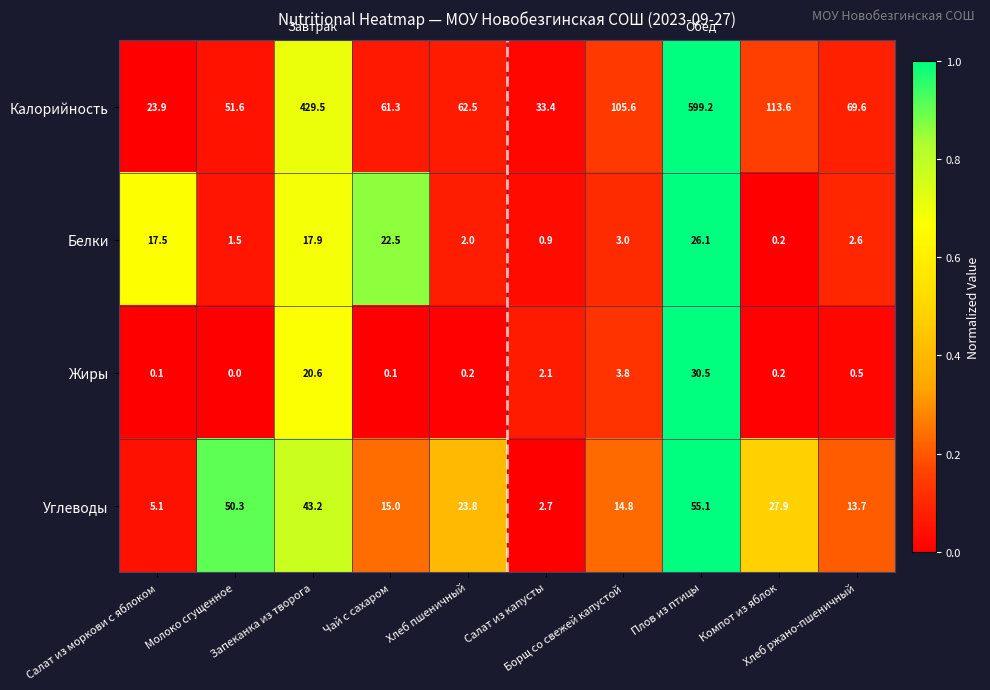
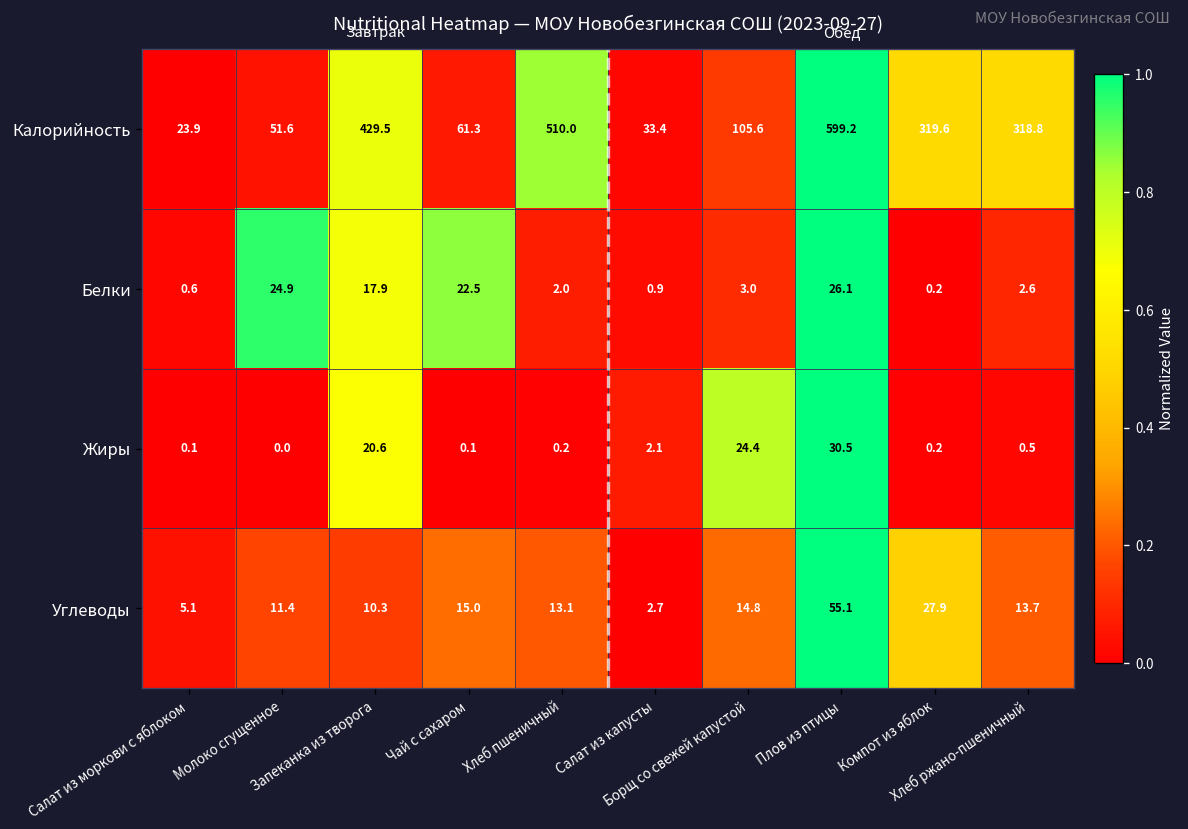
Калорийность, Хлеб пшеничный: 62.5 -> 510.0
Калорийность, Компот из яблок: 113.6 -> 319.6
Калорийность, Хлеб ржано-пшеничный: 69.6 -> 318.8
Белки, Салат из моркови с яблоком: 17.5 -> 0.6
Белки, Молоко сгущенное: 1.5 -> 24.9
Жиры, Борщ со свежей капустой: 3.8 -> 24.4
Углеводы, Молоко сгущенное: 50.3 -> 11.4
Углеводы, Запеканка из творога: 43.2 -> 10.3
Углеводы, Хлеб пшеничный: 23.8 -> 13.1
